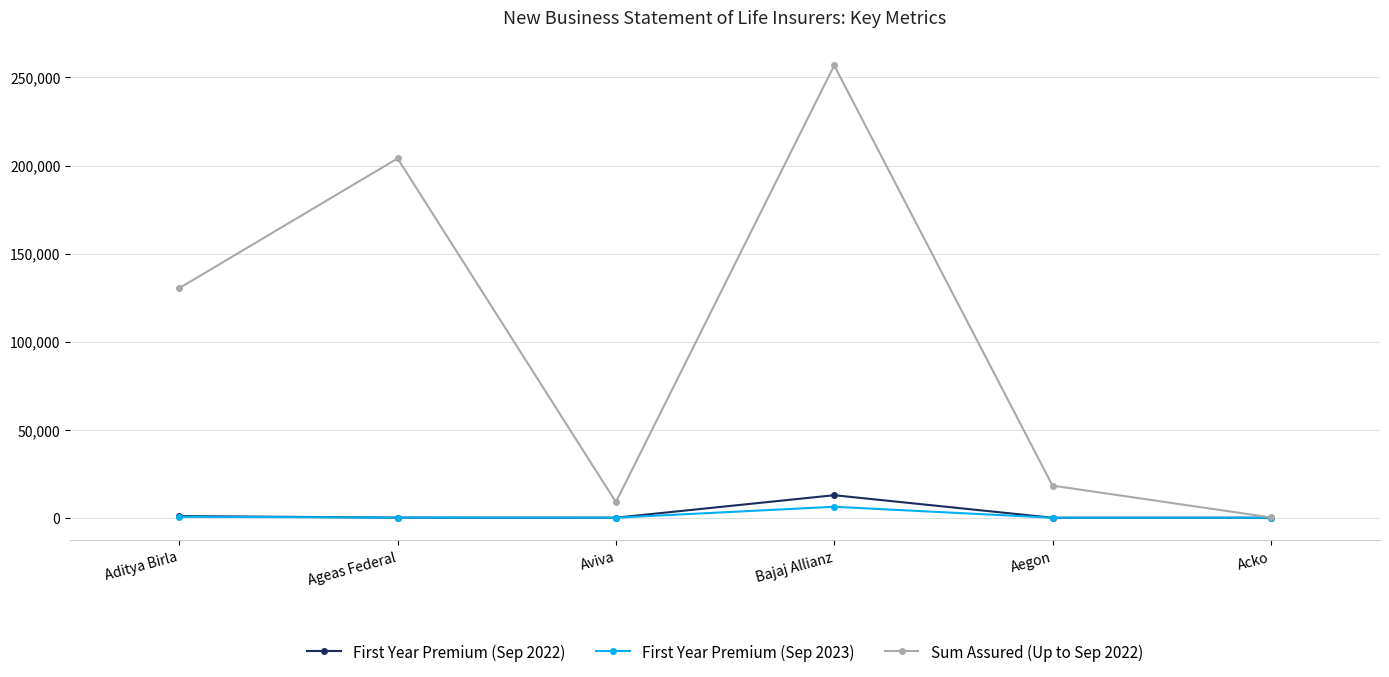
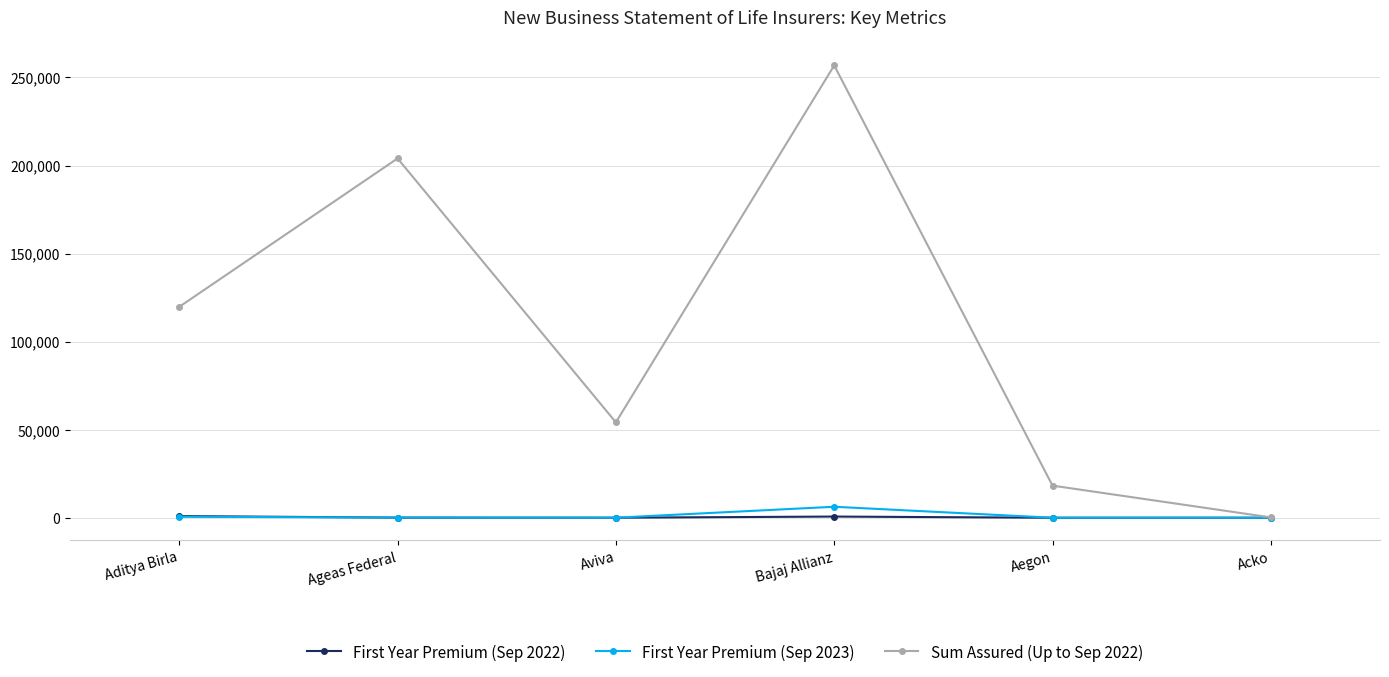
Sum Assured (Up to Sep 2022), Aditya Birla: 130,000 -> 120,000
Sum Assured (Up to Sep 2022), Aviva: 9,000 -> 54,000
First Year Premium (Sep 2022), Bajaj Allianz: 13,000 -> 1,000
